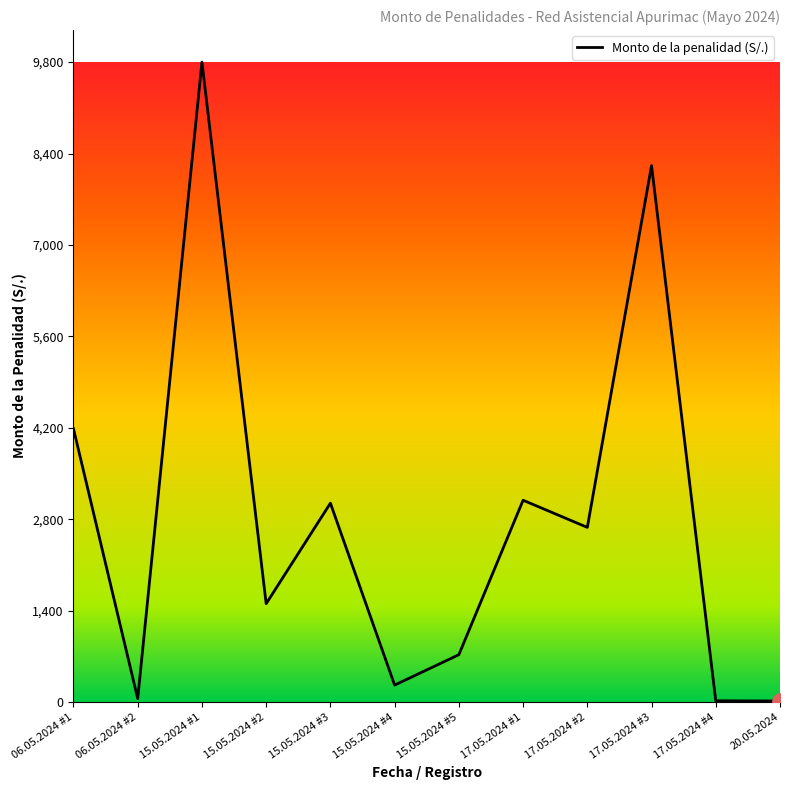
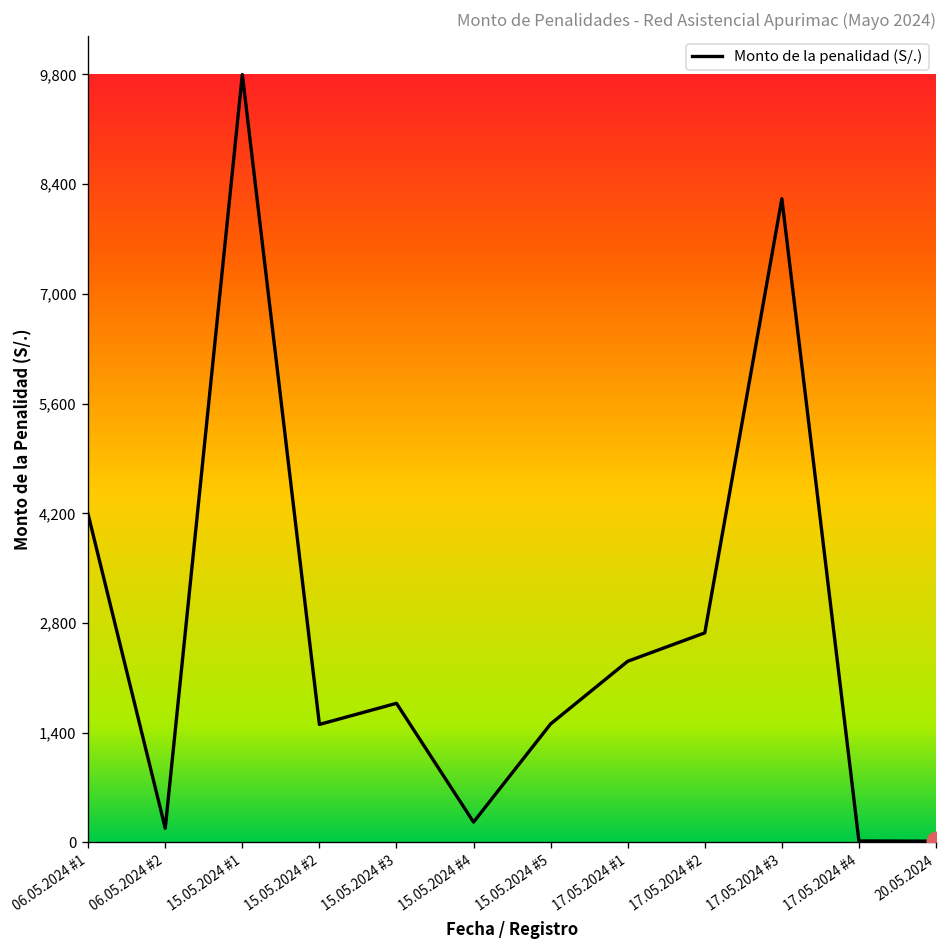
Monto de la penalidad (S/.), 06.05.2024 #2: 100 -> 200
Monto de la penalidad (S/.), 15.05.2024 #3: 3,000 -> 1,800
Monto de la penalidad (S/.), 15.05.2024 #5: 700 -> 1,500
Monto de la penalidad (S/.), 17.05.2024 #1: 3,100 -> 2,300
